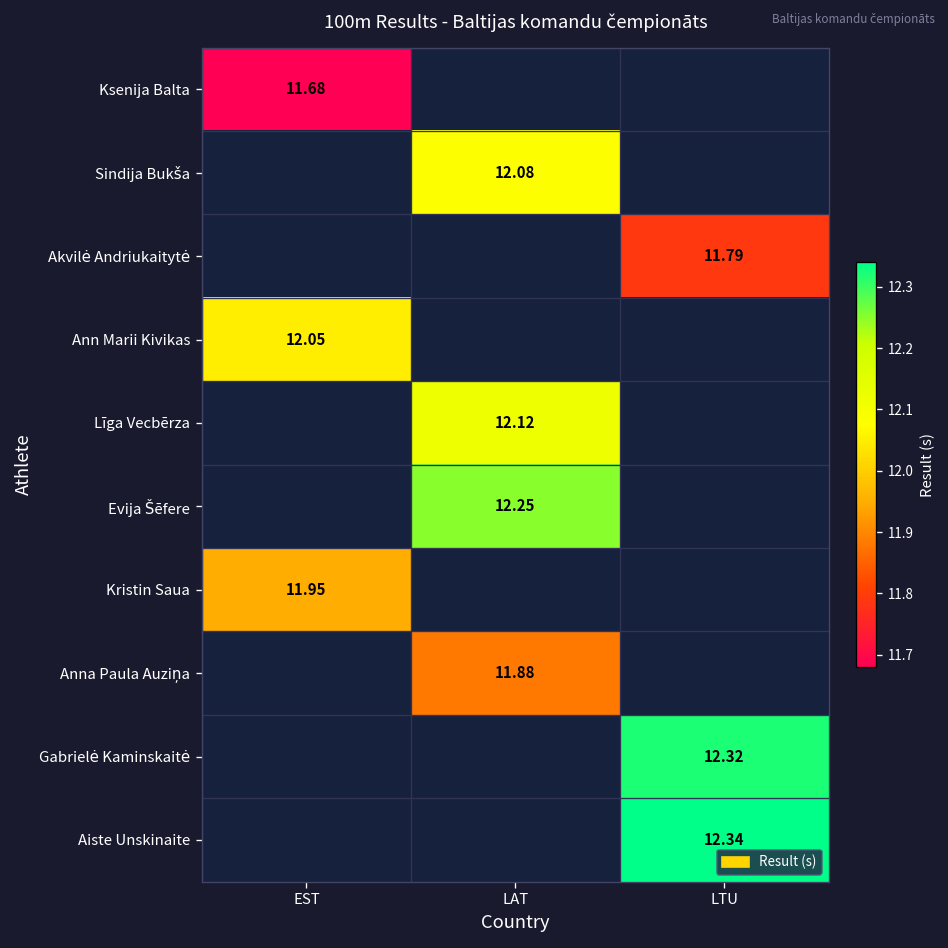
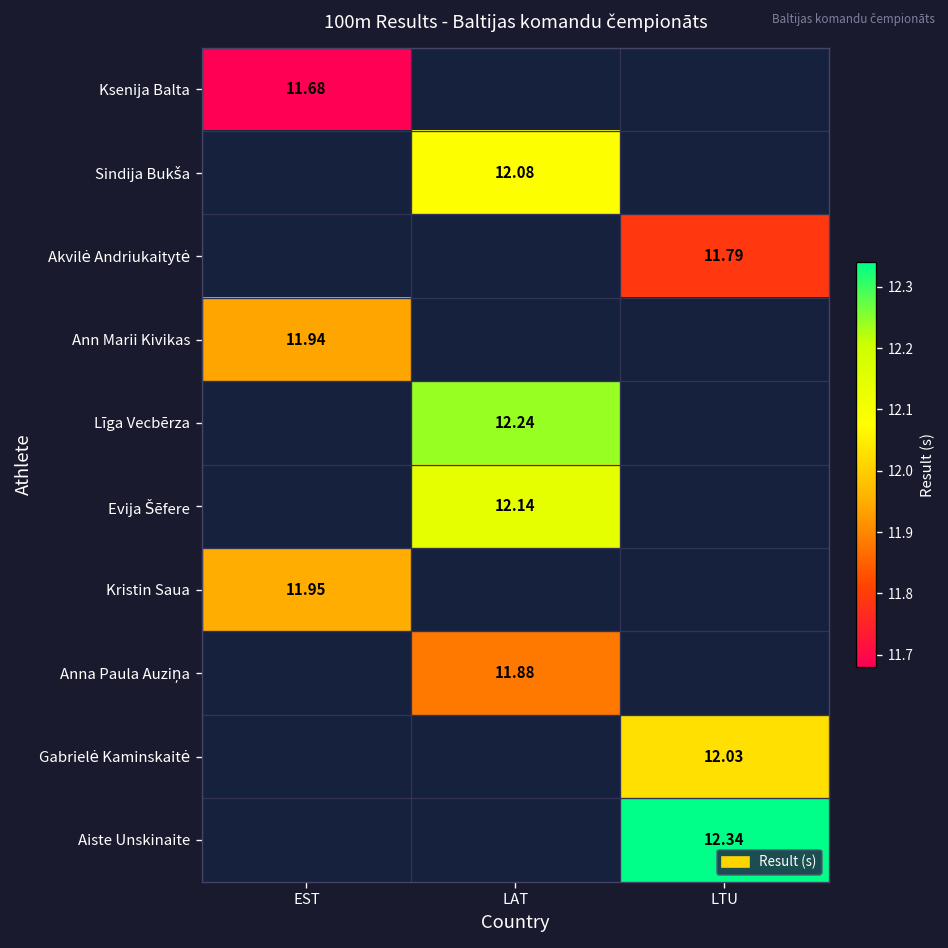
Ann Marii Kivikas, EST: 12.05 -> 11.94
Līga Vecbērza, LAT: 12.12 -> 12.24
Evija Šēfere, LAT: 12.25 -> 12.14
Gabrielė Kaminskaitė, LTU: 12.32 -> 12.03
